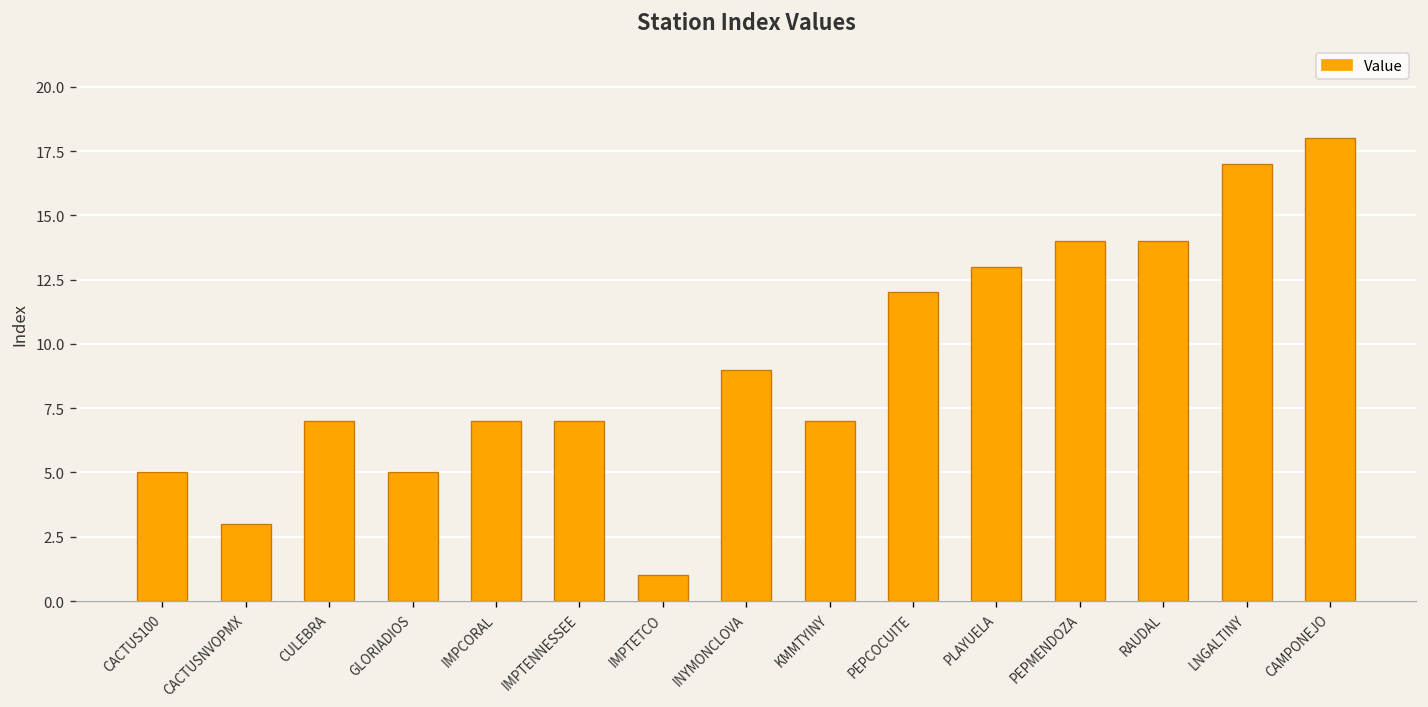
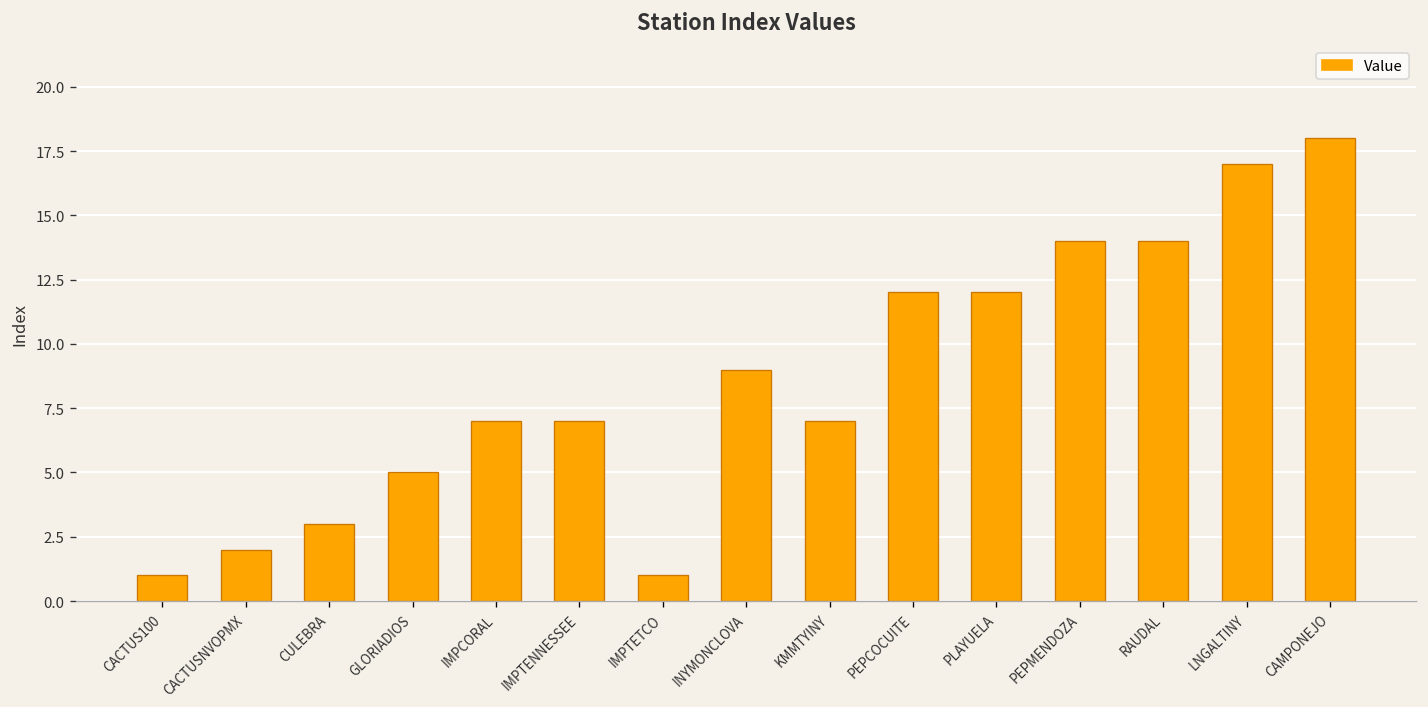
CACTUS100: 5 -> 1
CACTUSNVOPMX: 3 -> 2
CULEBRA: 7 -> 3
PLAYUELA: 13 -> 12
